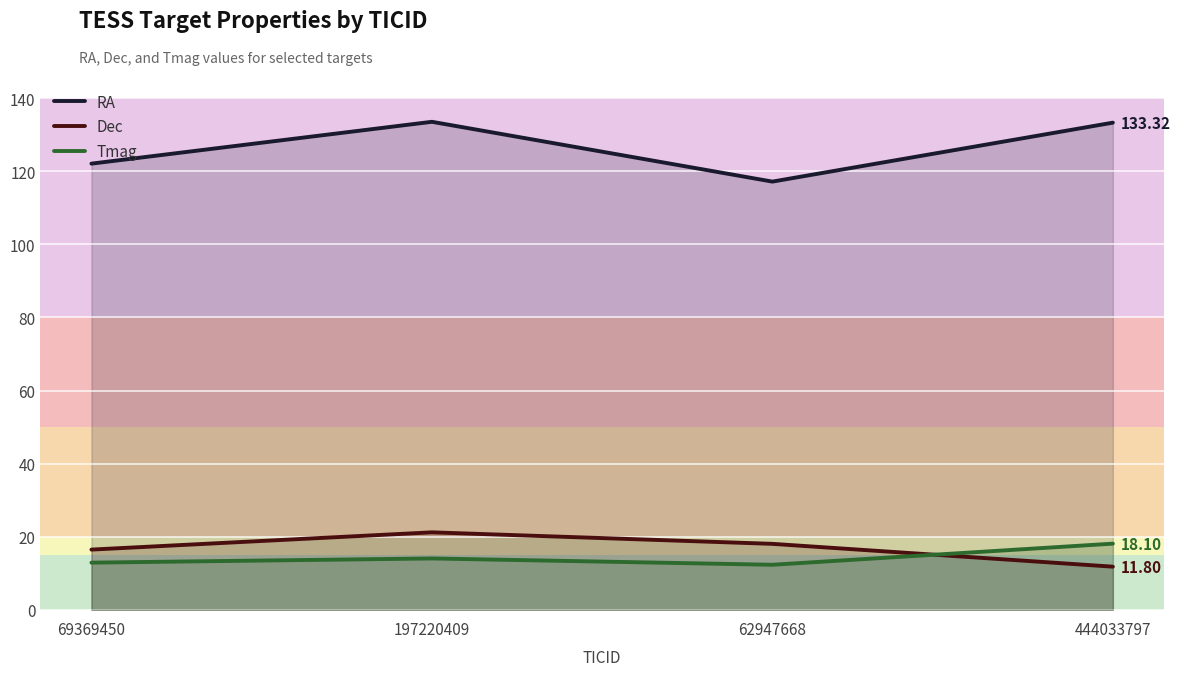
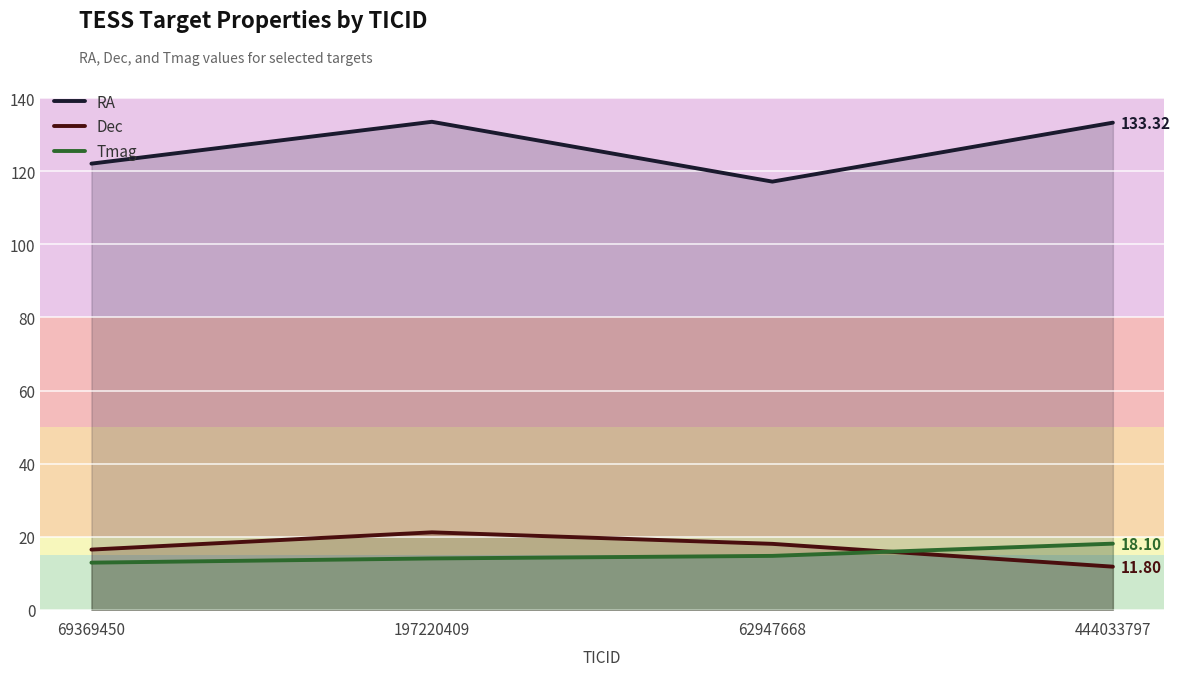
Tmag, 62947668: 12 -> 15
